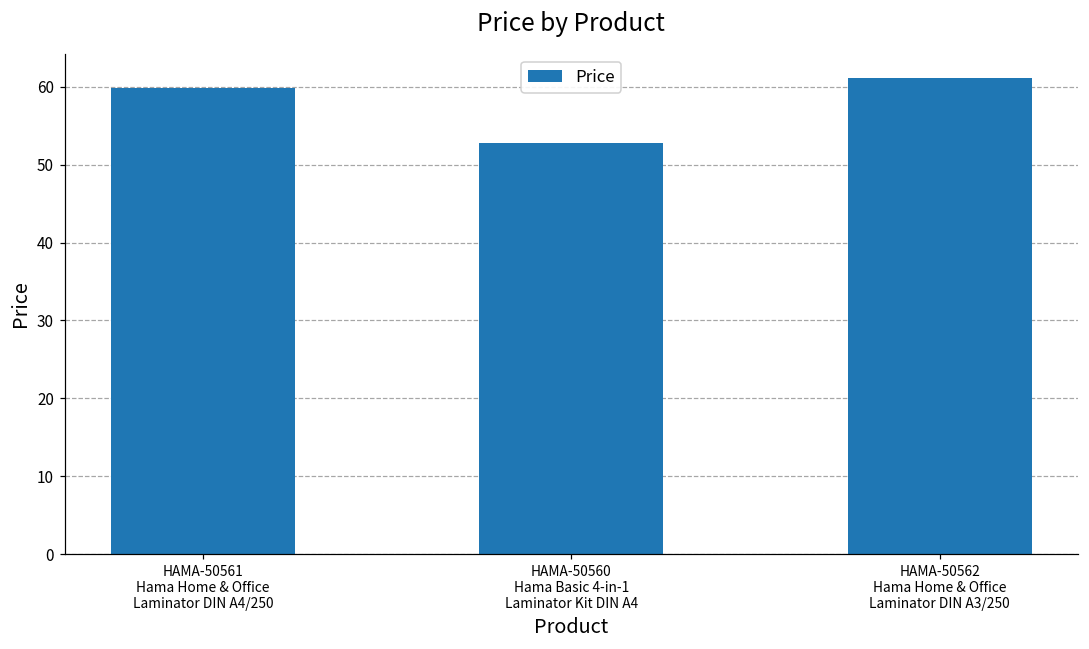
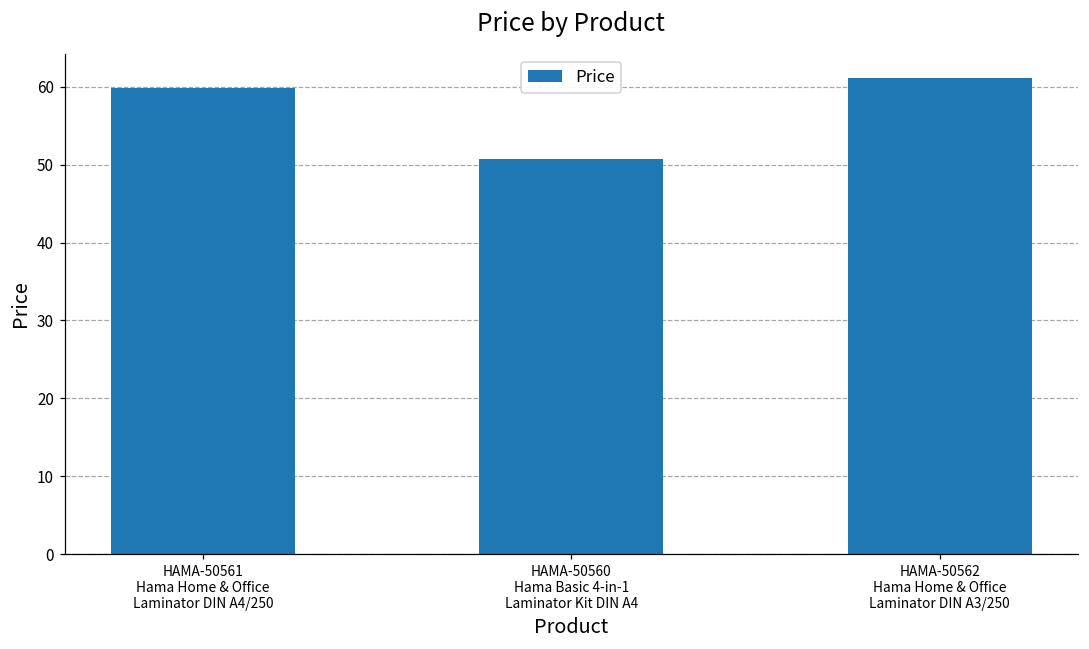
HAMA-50560 Hama Basic 4-in-1 Laminator Kit DIN A4: 53 -> 51
